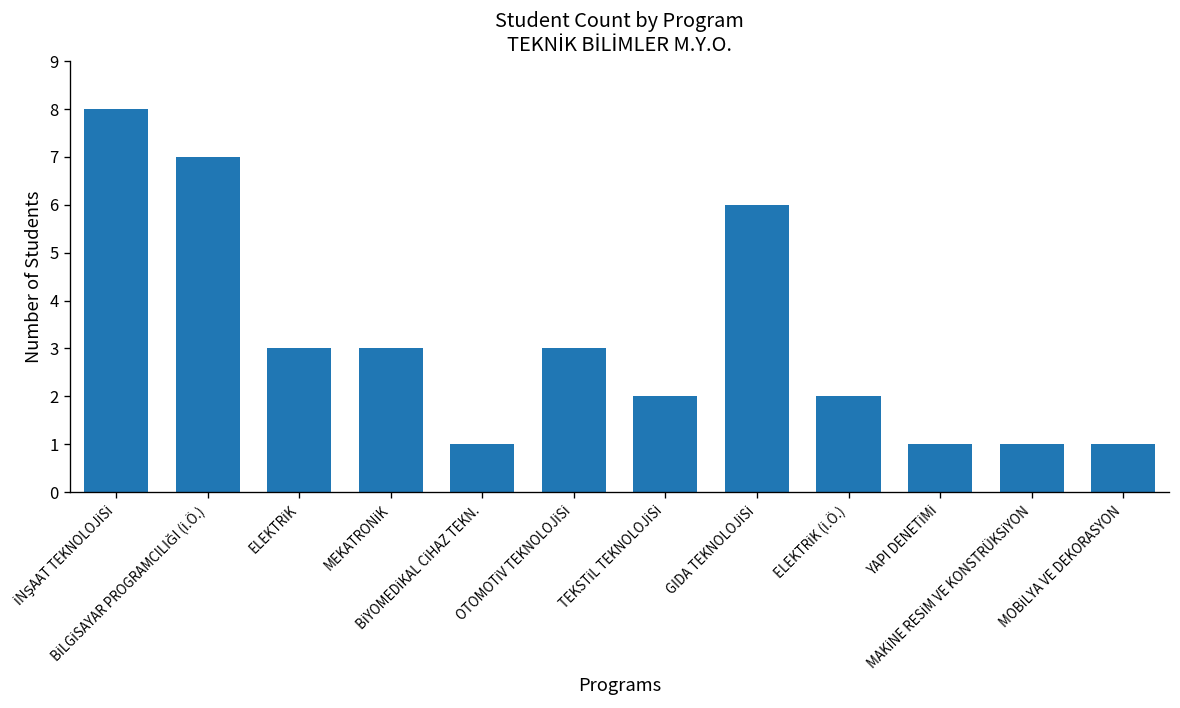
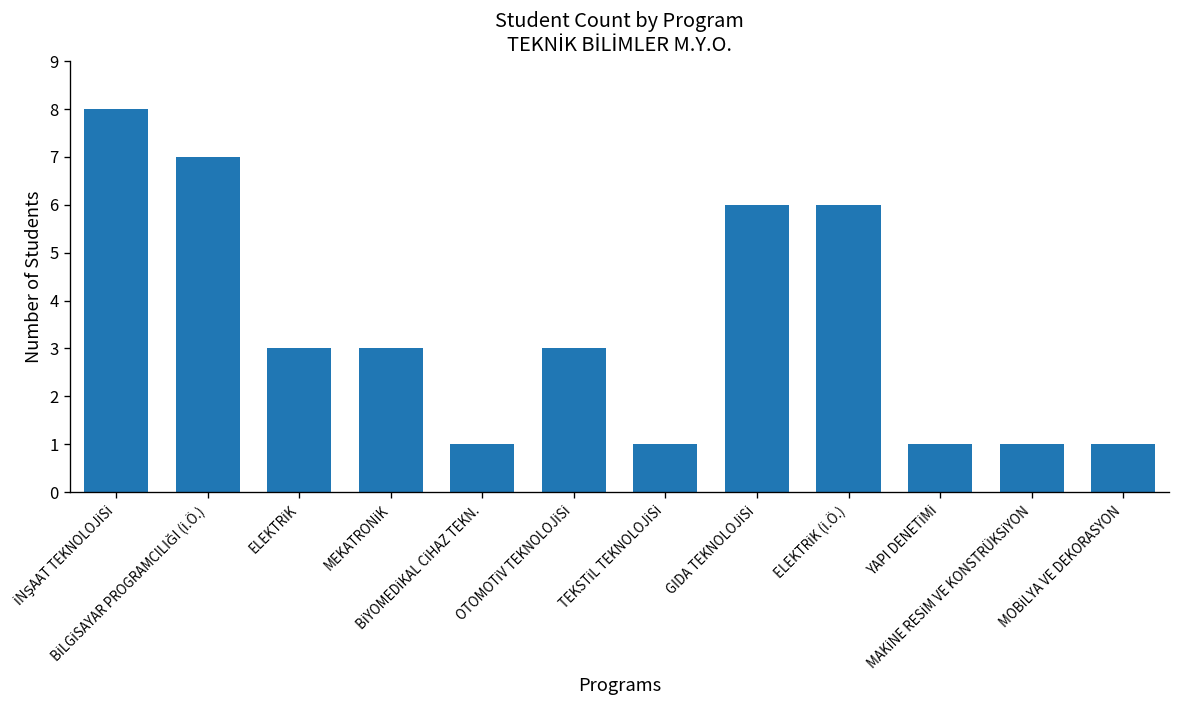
TEKSTİL TEKNOLOJİSİ: 2 -> 1
ELEKTRİK (İ.Ö.): 2 -> 6
